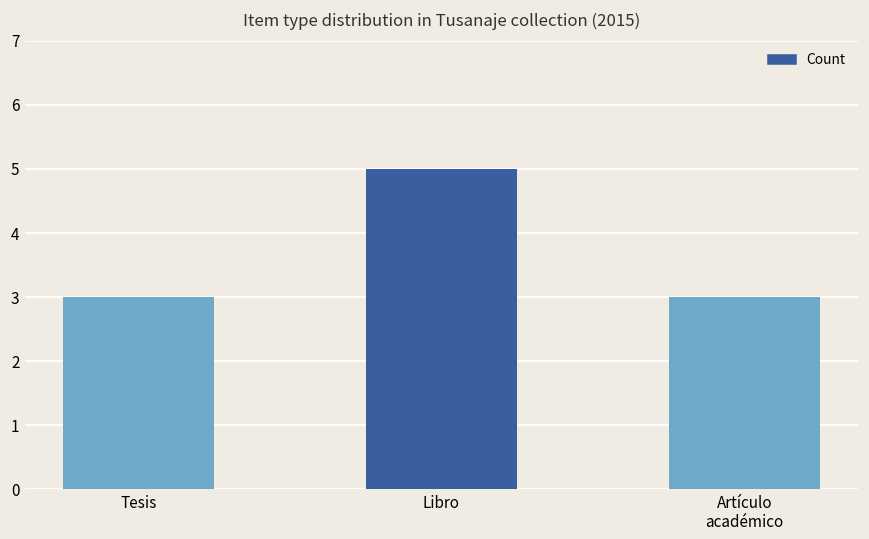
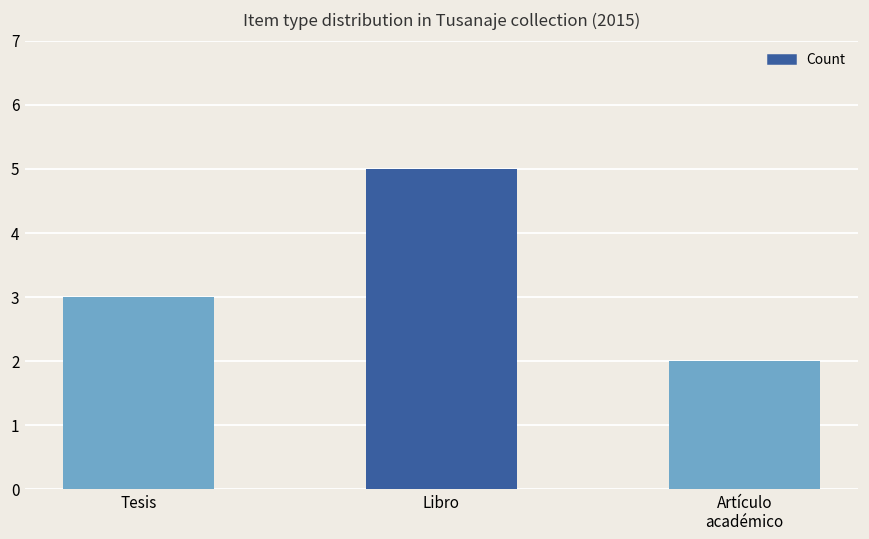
Artículo académico: 3 -> 2
